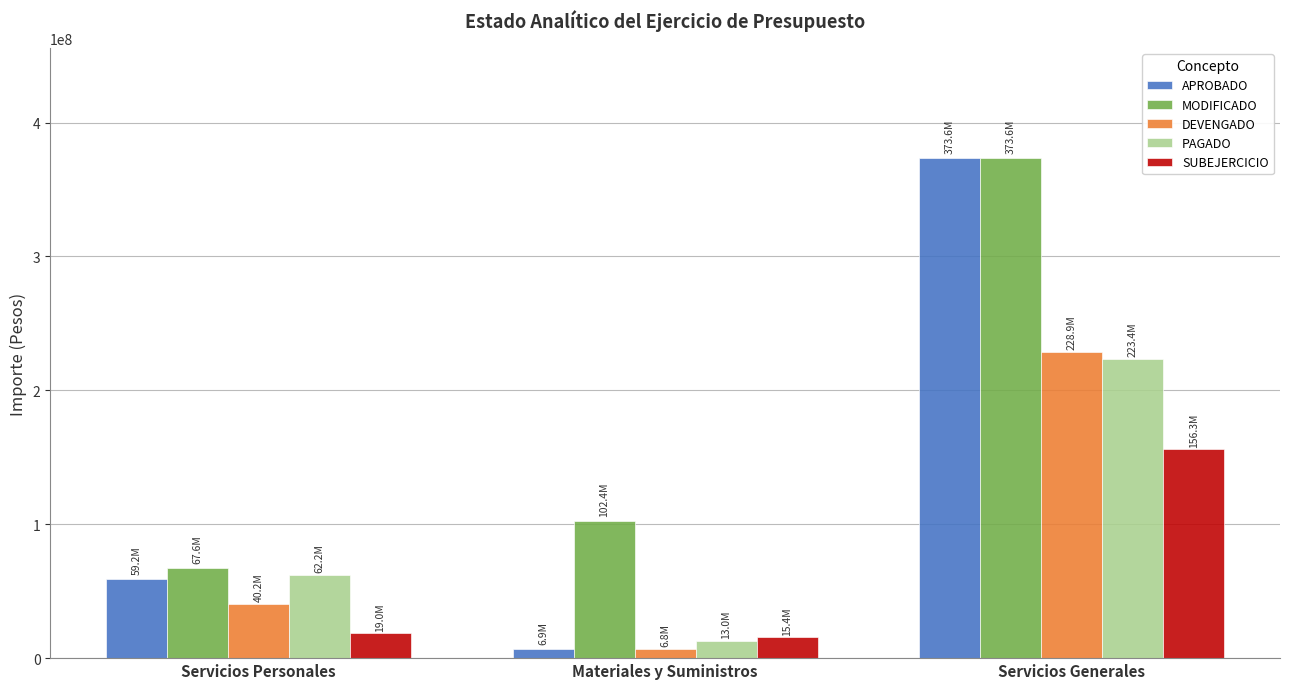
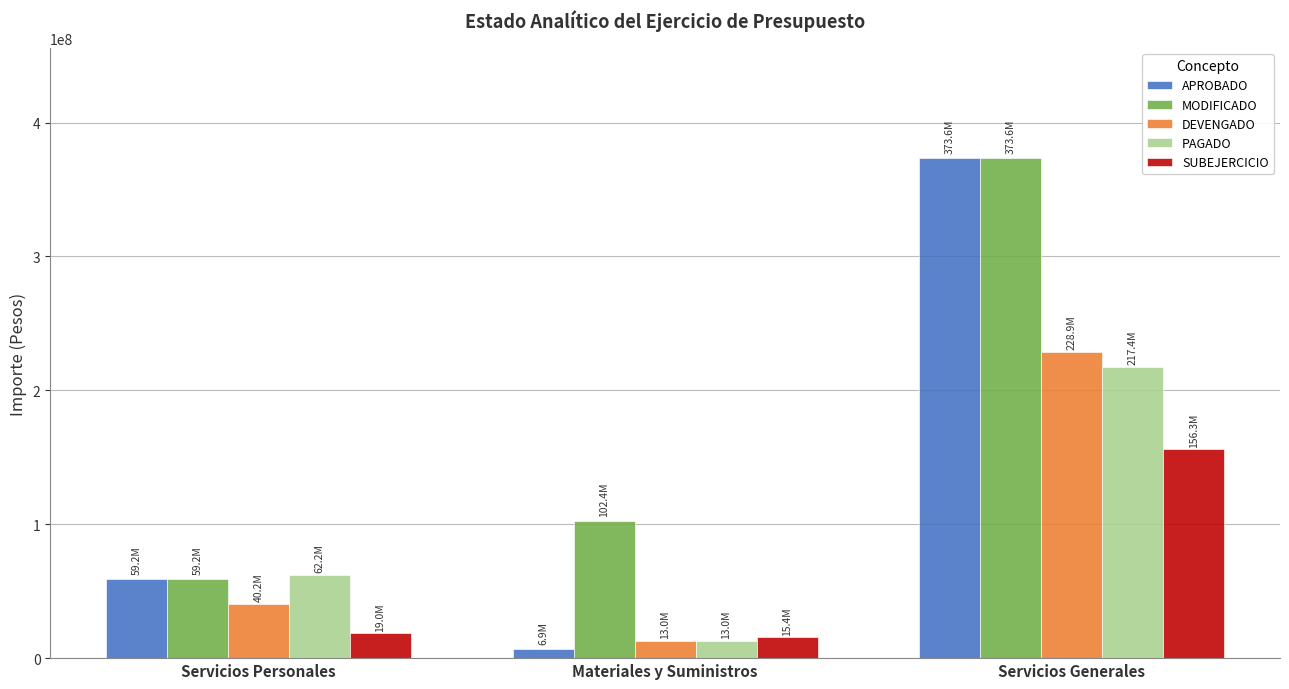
MODIFICADO, Servicios Personales: 67.6M -> 59.2M
DEVENGADO, Materiales y Suministros: 6.8M -> 13.0M
PAGADO, Servicios Generales: 223.4M -> 217.4M
